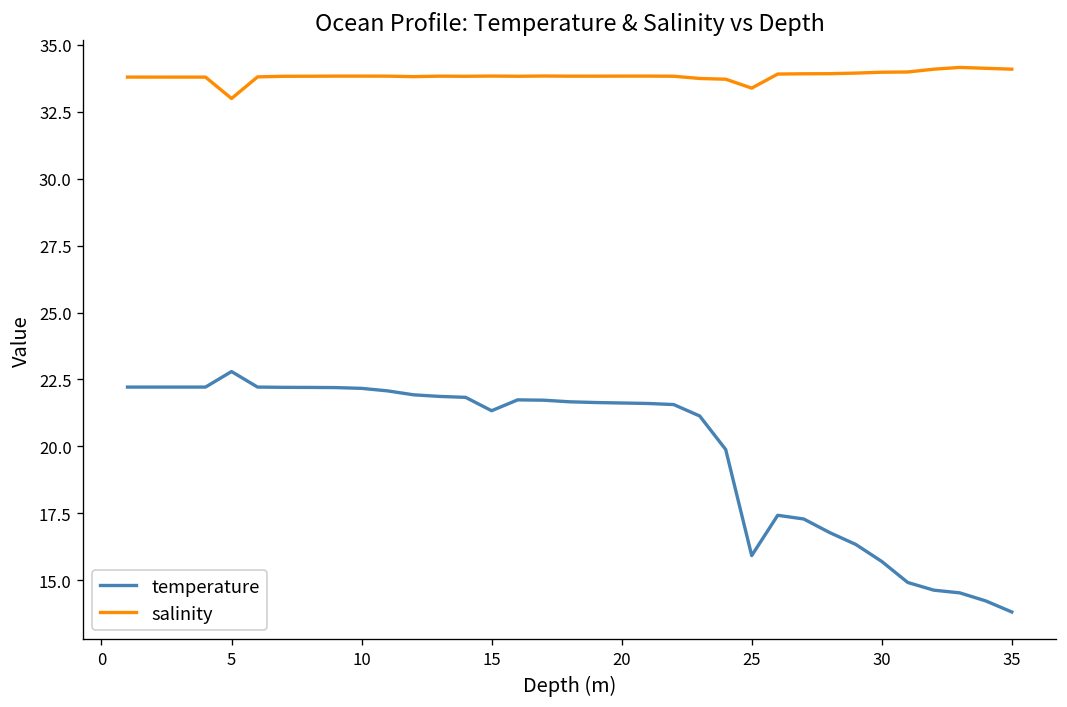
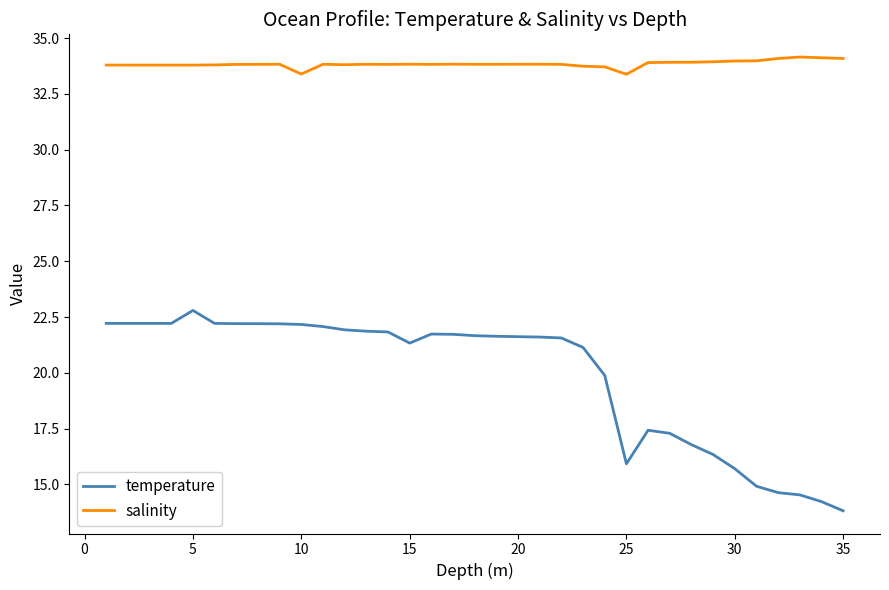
salinity, 5: 33.0 -> 33.8
salinity, 10: 33.8 -> 33.4
